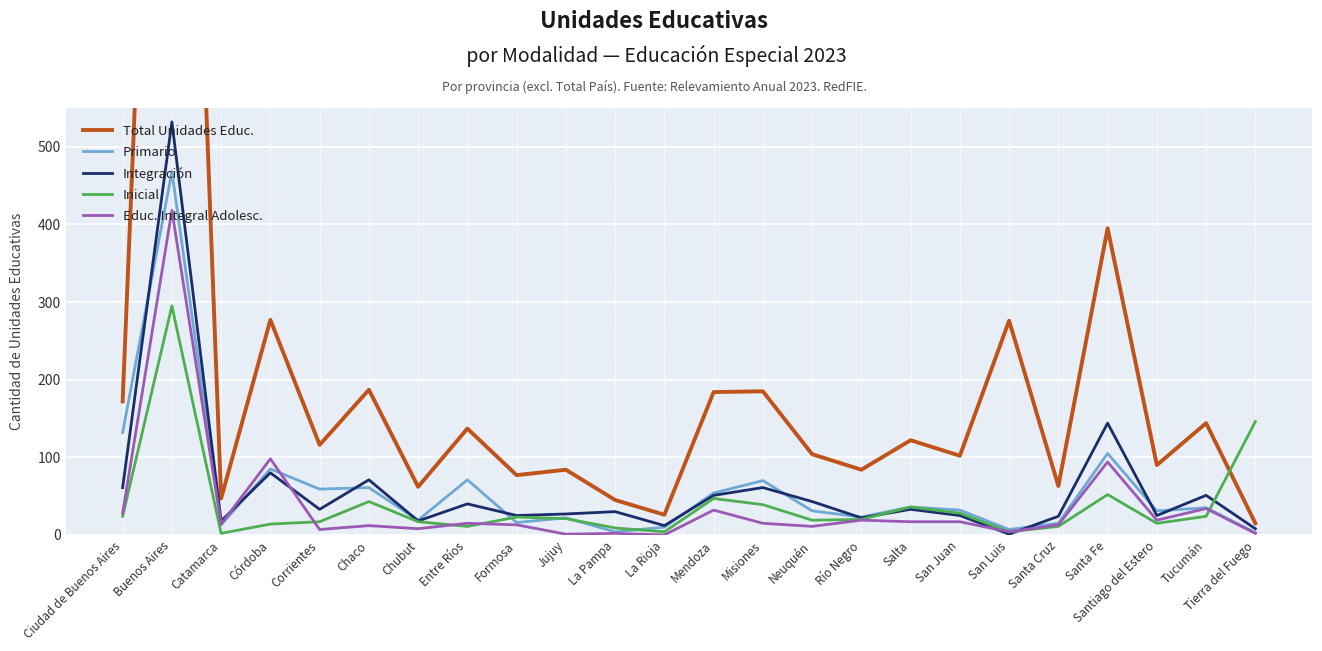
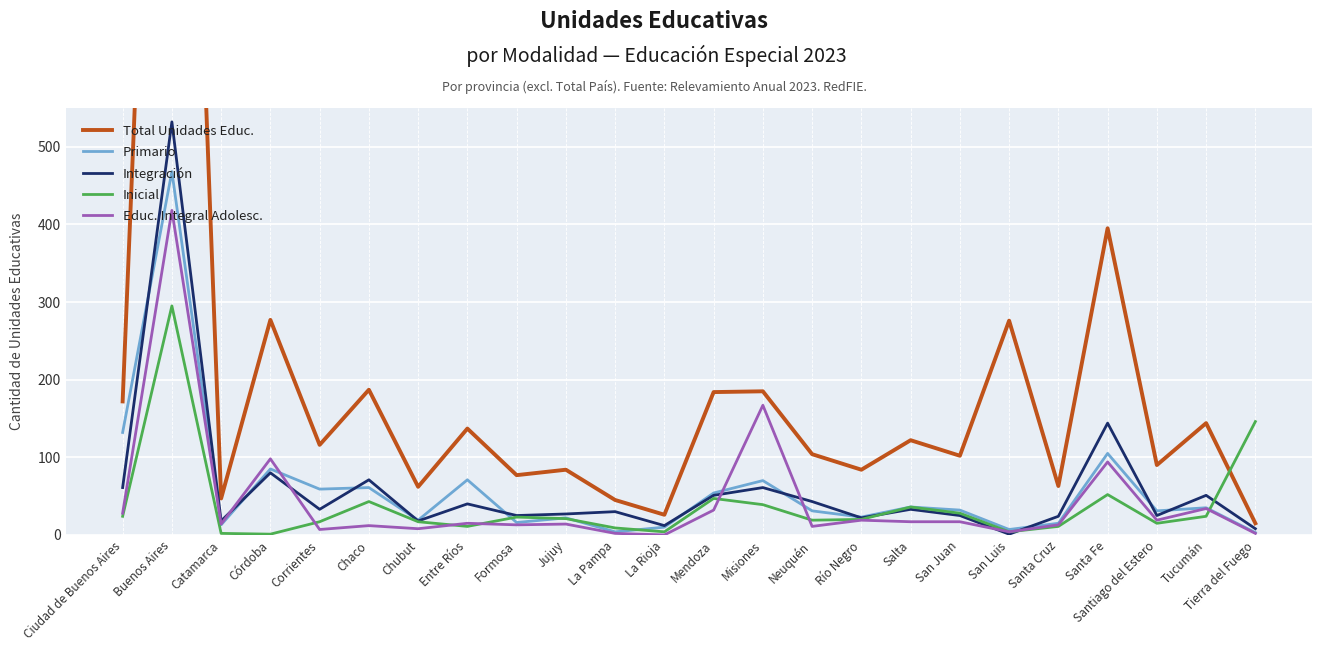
Inicial, Córdoba: 10 -> 0
Educ. Integral Adolesc., Jujuy: 0 -> 10
Educ. Integral Adolesc., Misiones: 20 -> 170
